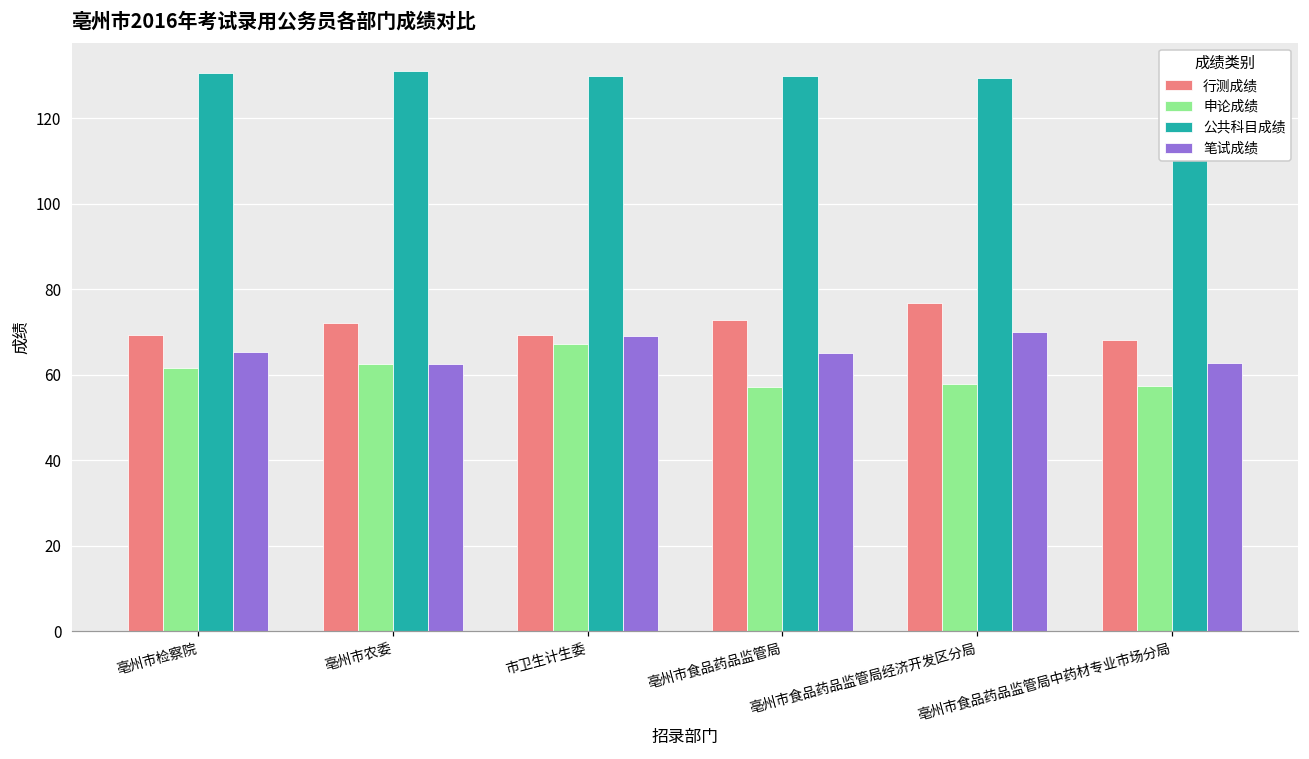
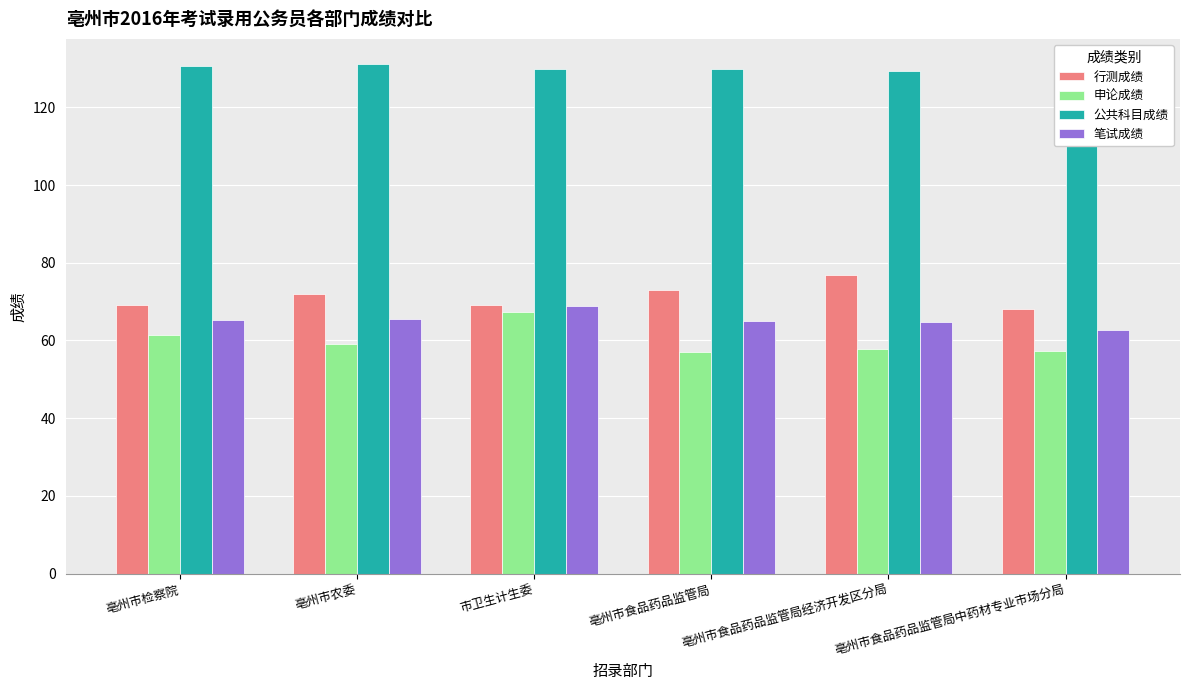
申论成绩, 亳州市农委: 62 -> 59
笔试成绩, 亳州市农委: 62 -> 66
笔试成绩, 亳州市食品药品监管局经济开发区分局: 70 -> 65
